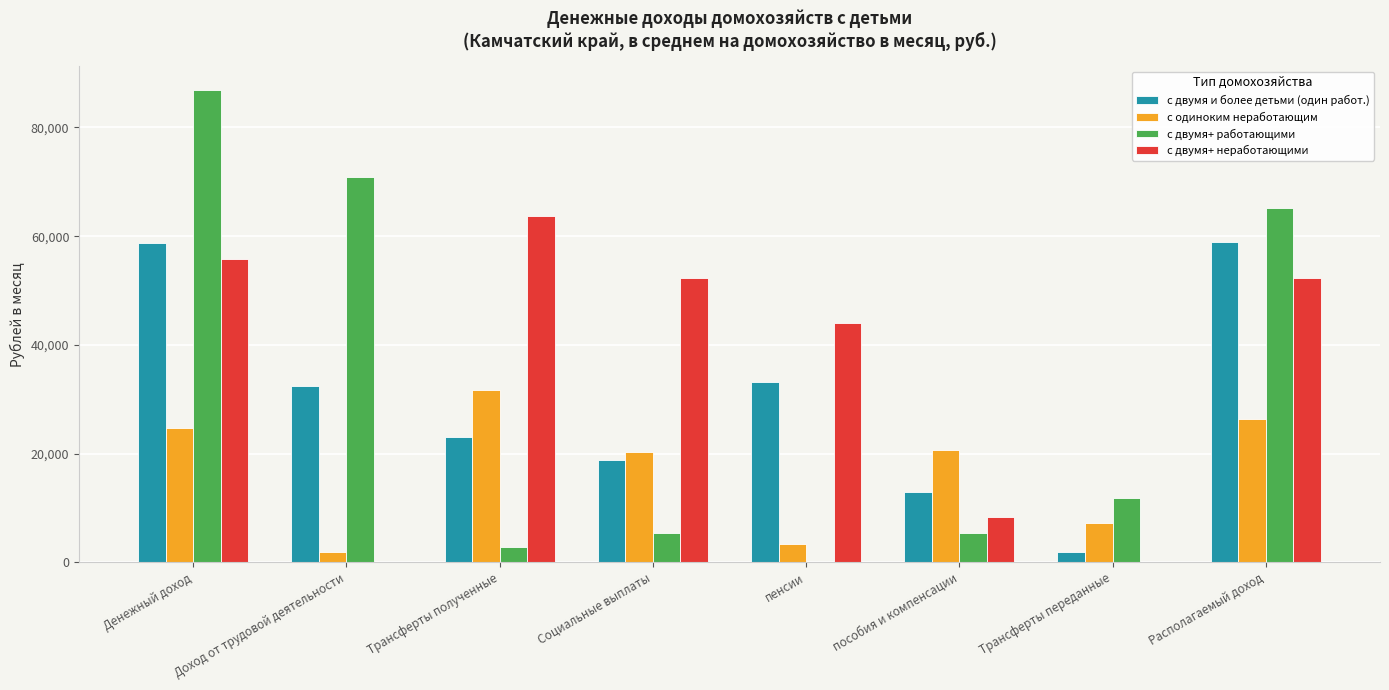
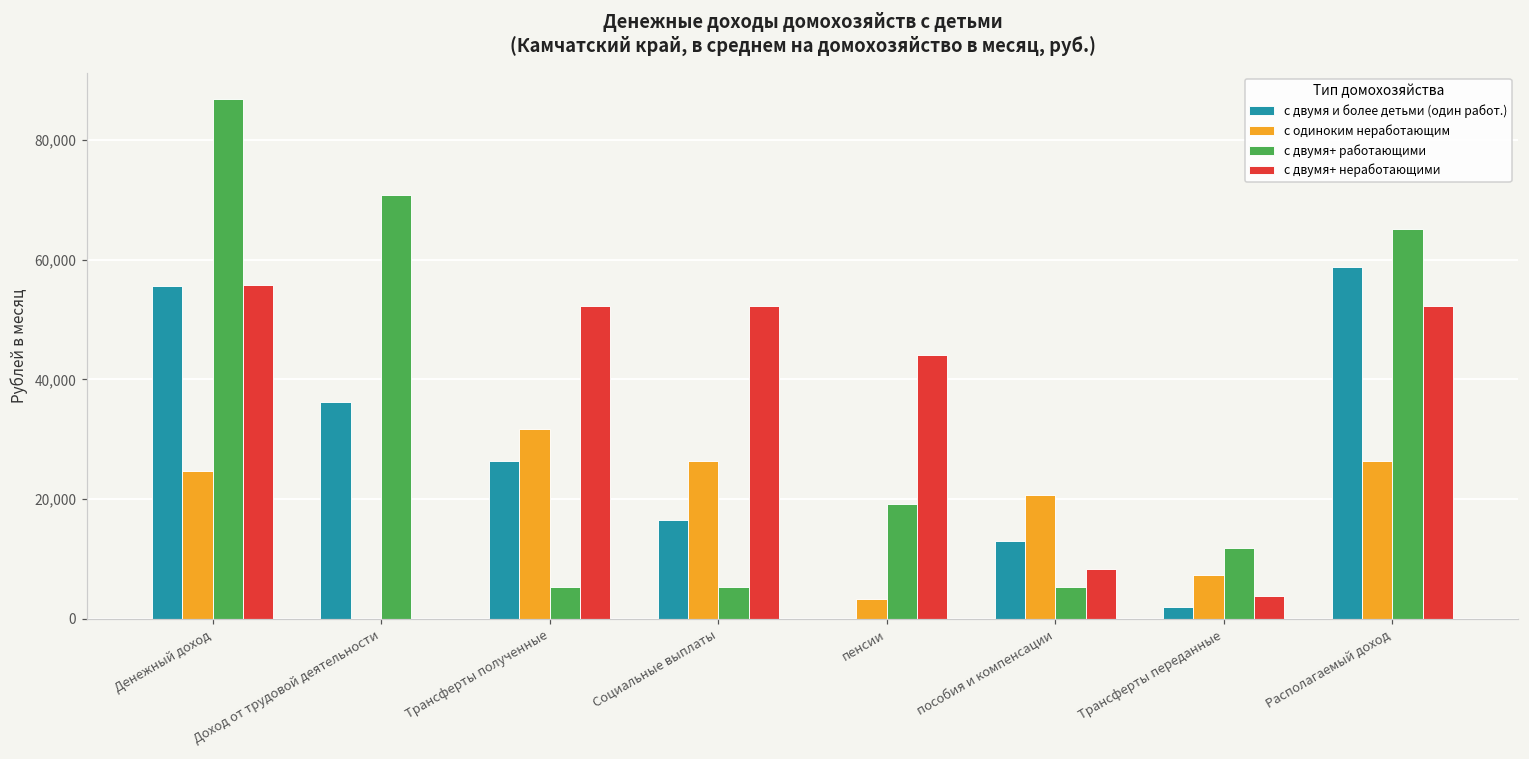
с двумя и более детьми (один работ.), Денежный доход: 59,000 -> 56,000
с двумя и более детьми (один работ.), Доход от трудовой деятельности: 32,000 -> 36,000
с одиноким неработающим, Доход от трудовой деятельности: 2,000 -> 0
с двумя и более детьми (один работ.), Трансферты полученные: 23,000 -> 26,000
с двумя+ работающими, Трансферты полученные: 3,000 -> 5,000
с двумя+ неработающими, Трансферты полученные: 64,000 -> 52,000
с двумя и более детьми (один работ.), Социальные выплаты: 19,000 -> 17,000
с одиноким неработающим, Социальные выплаты: 20,000 -> 26,000
с двумя и более детьми (один работ.), пенсии: 33,000 -> 0
с двумя+ работающими, пенсии: 0 -> 19,000
с двумя+ неработающими, Трансферты переданные: 0 -> 4,000
